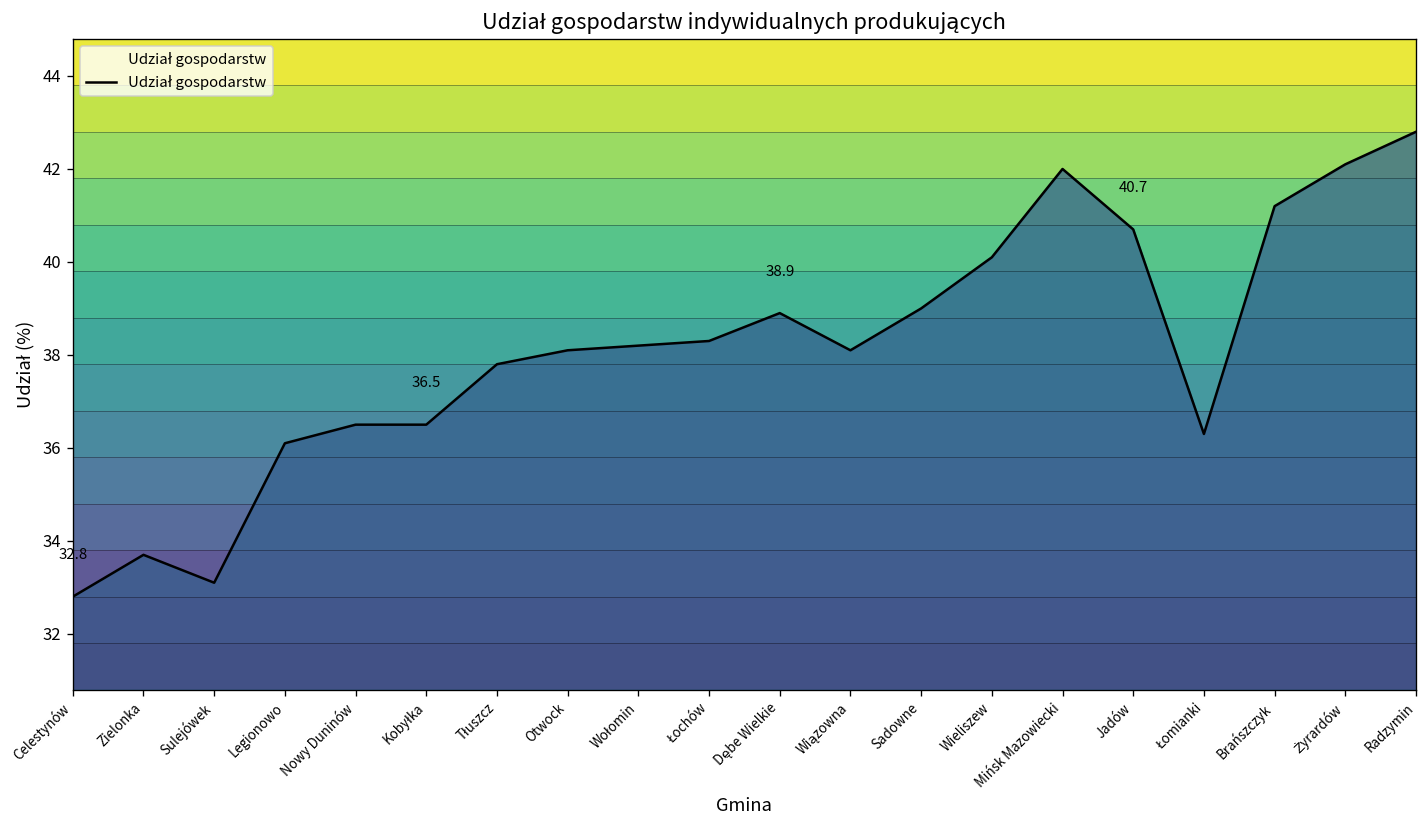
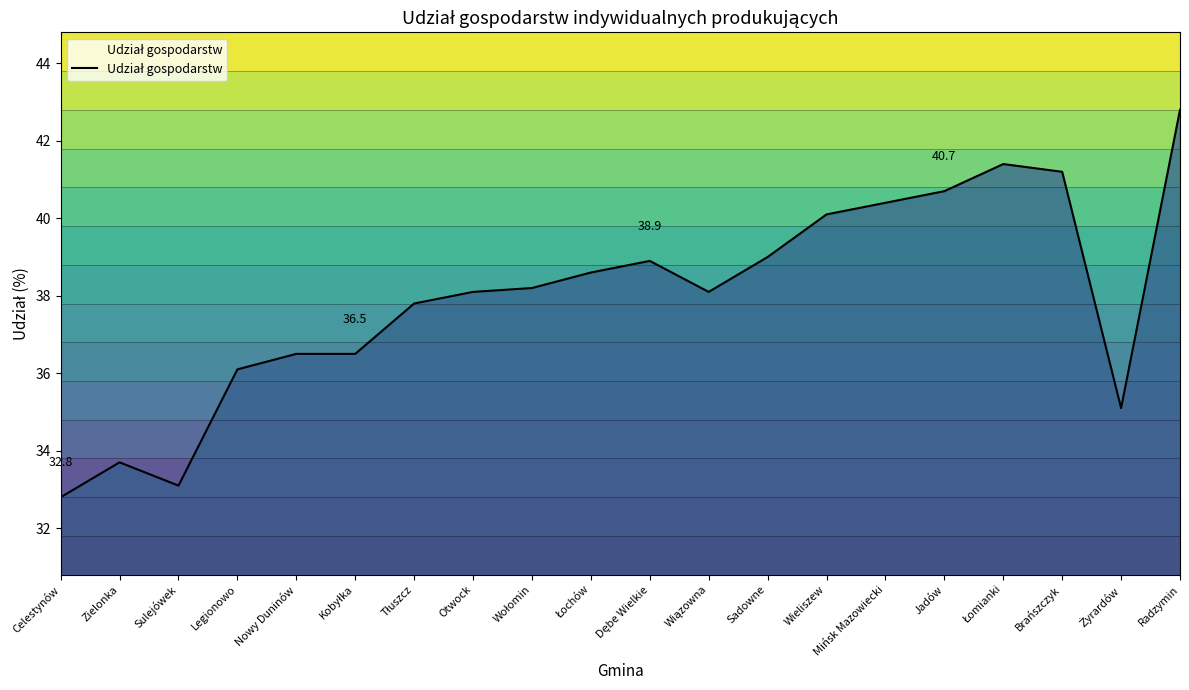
Łochów: 38.3 -> 38.6
Mińsk Mazowiecki: 42.0 -> 40.4
Łomianki: 36.3 -> 41.4
Żyrardów: 42.1 -> 35.1
